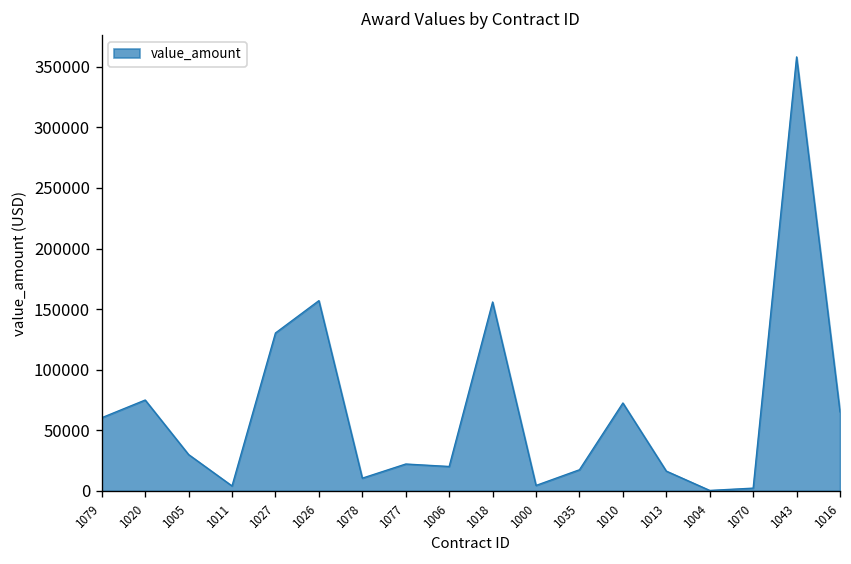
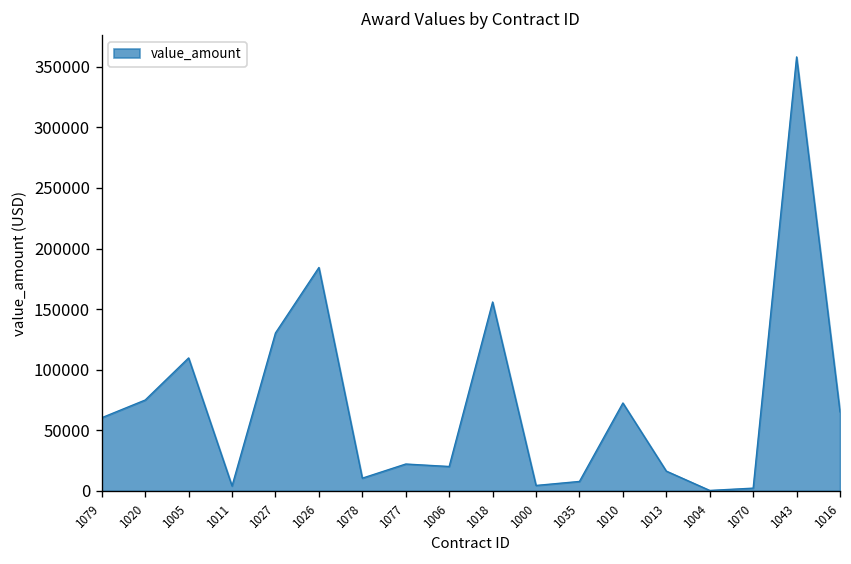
1005: 30000 -> 110000
1026: 157000 -> 184000
1035: 17000 -> 8000
